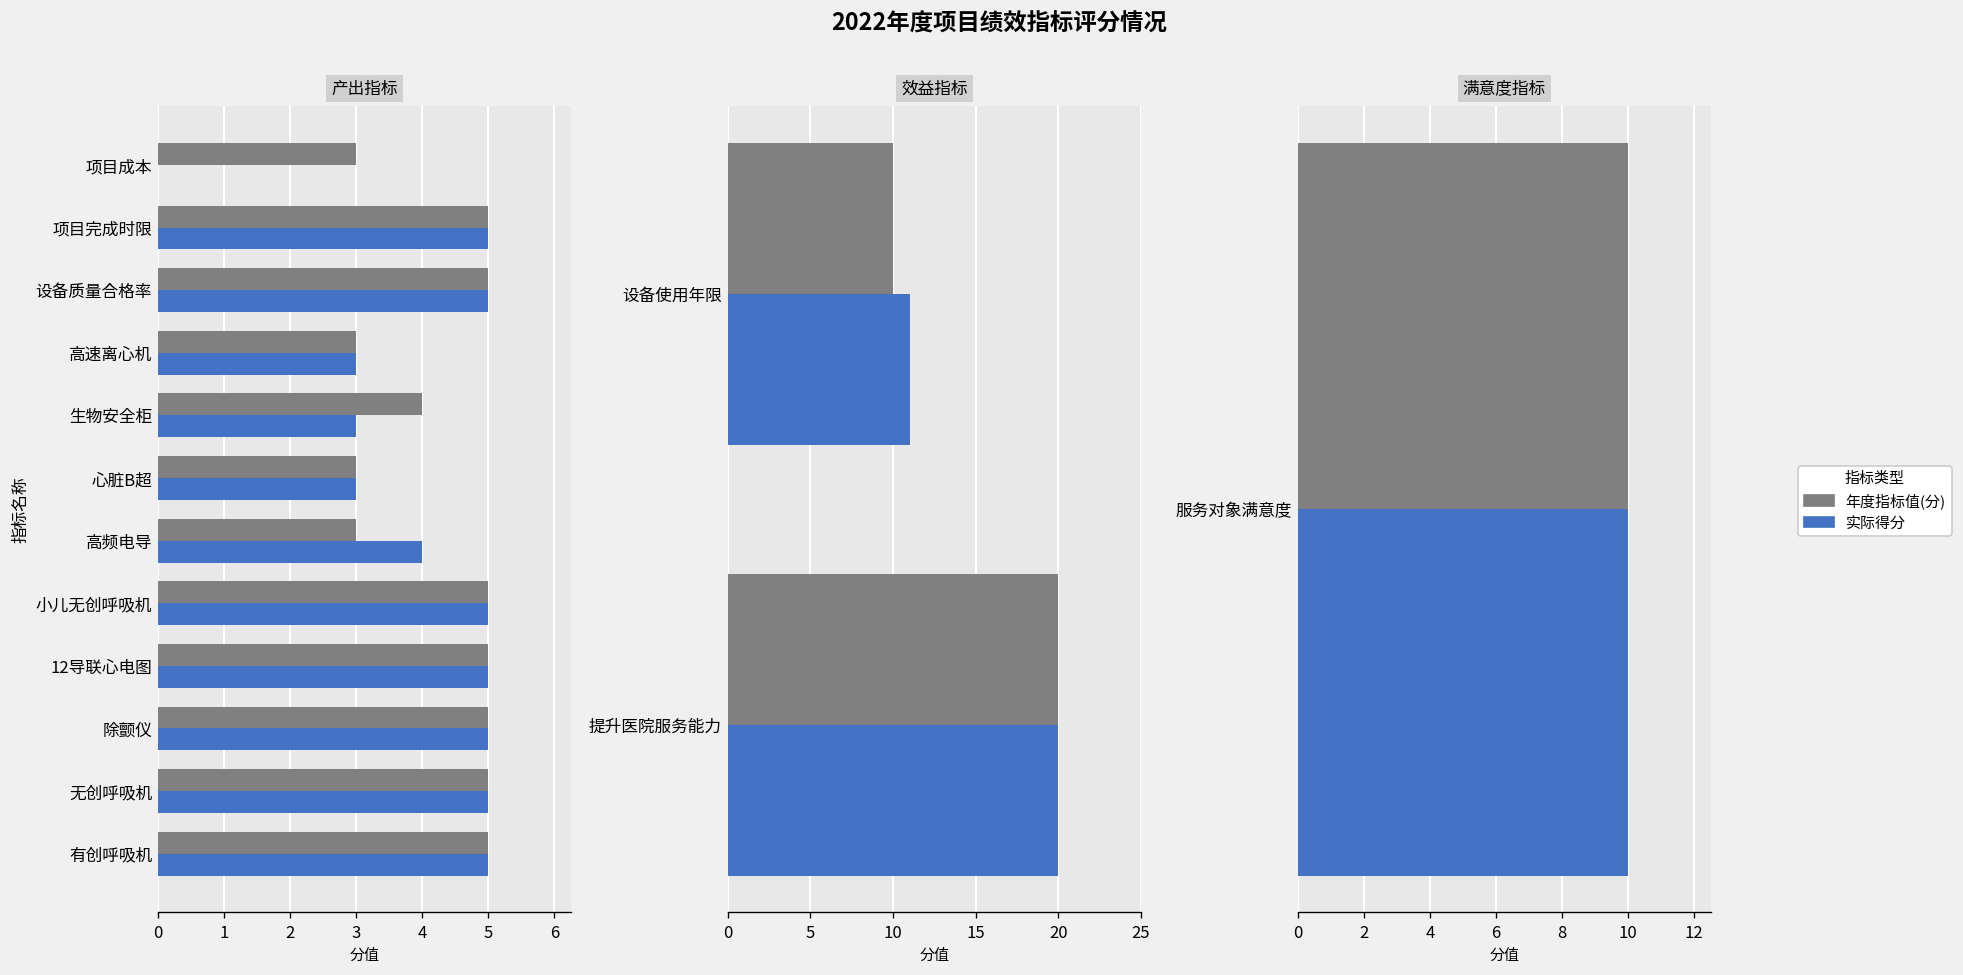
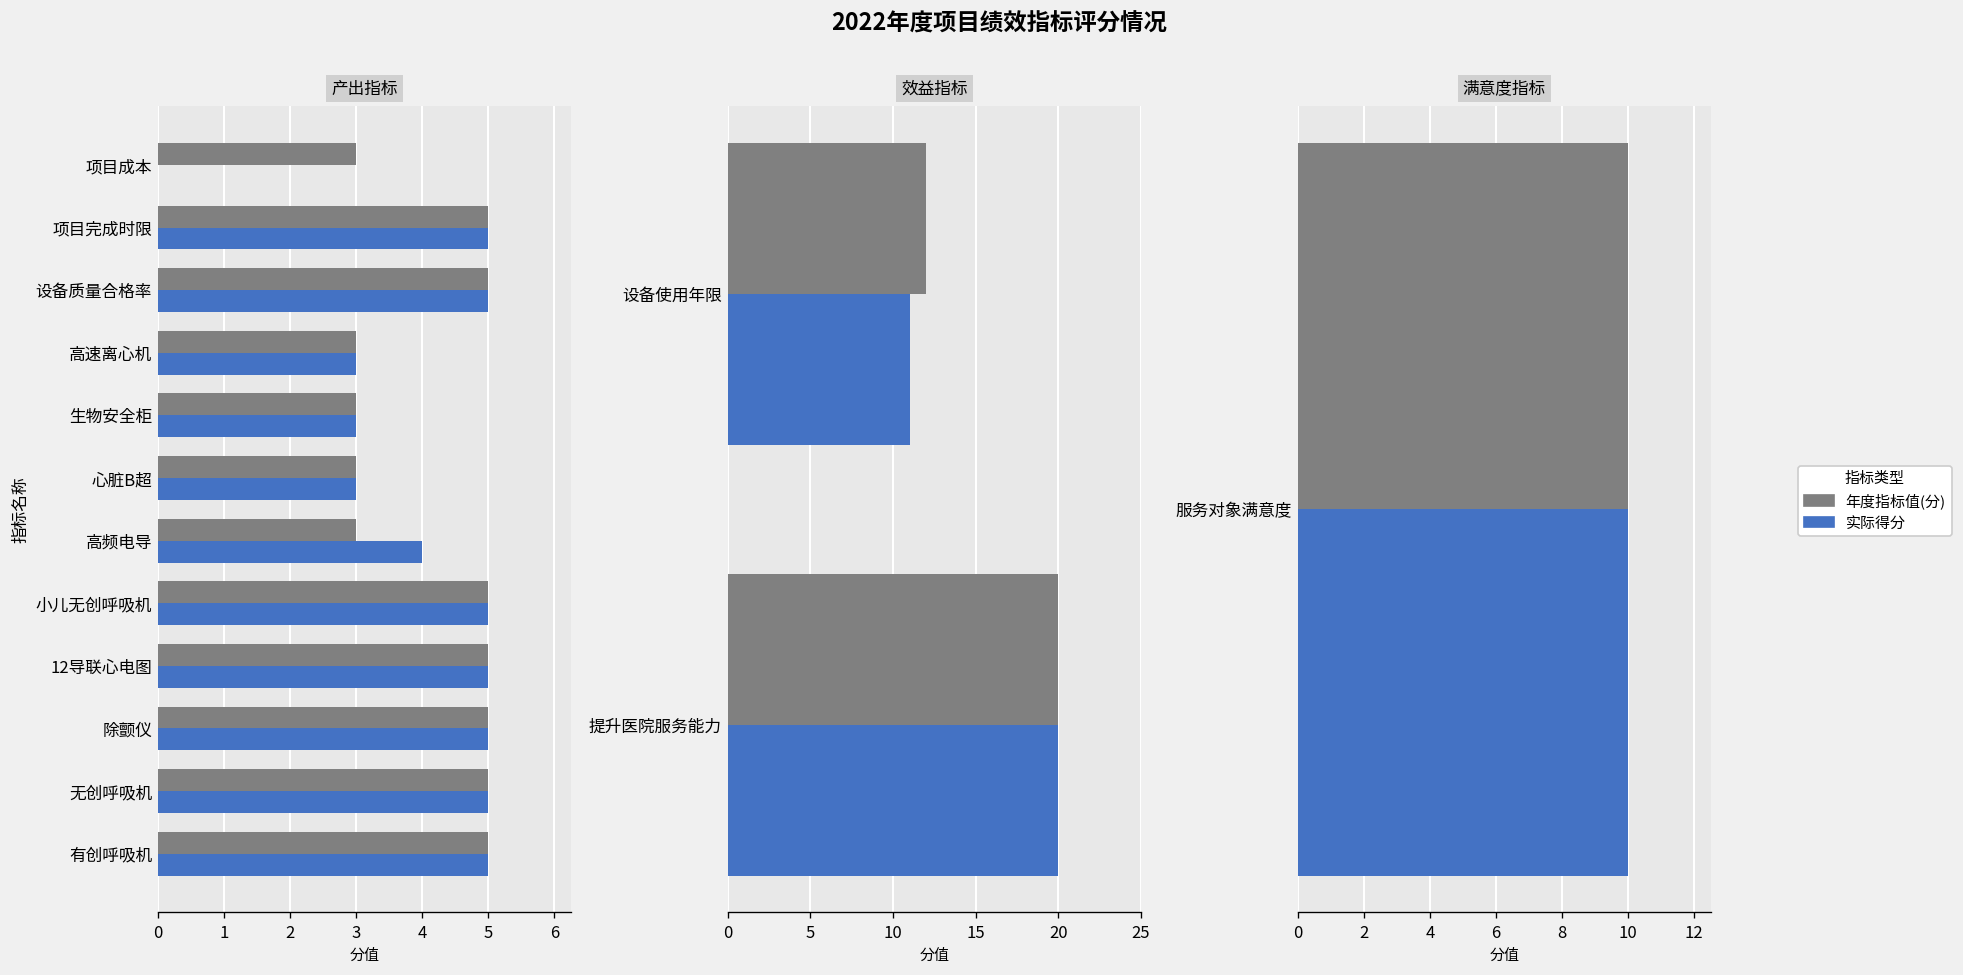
产出指标, 年度指标值(分), 生物安全柜: 4 -> 3
效益指标, 年度指标值(分), 设备使用年限: 10 -> 12
